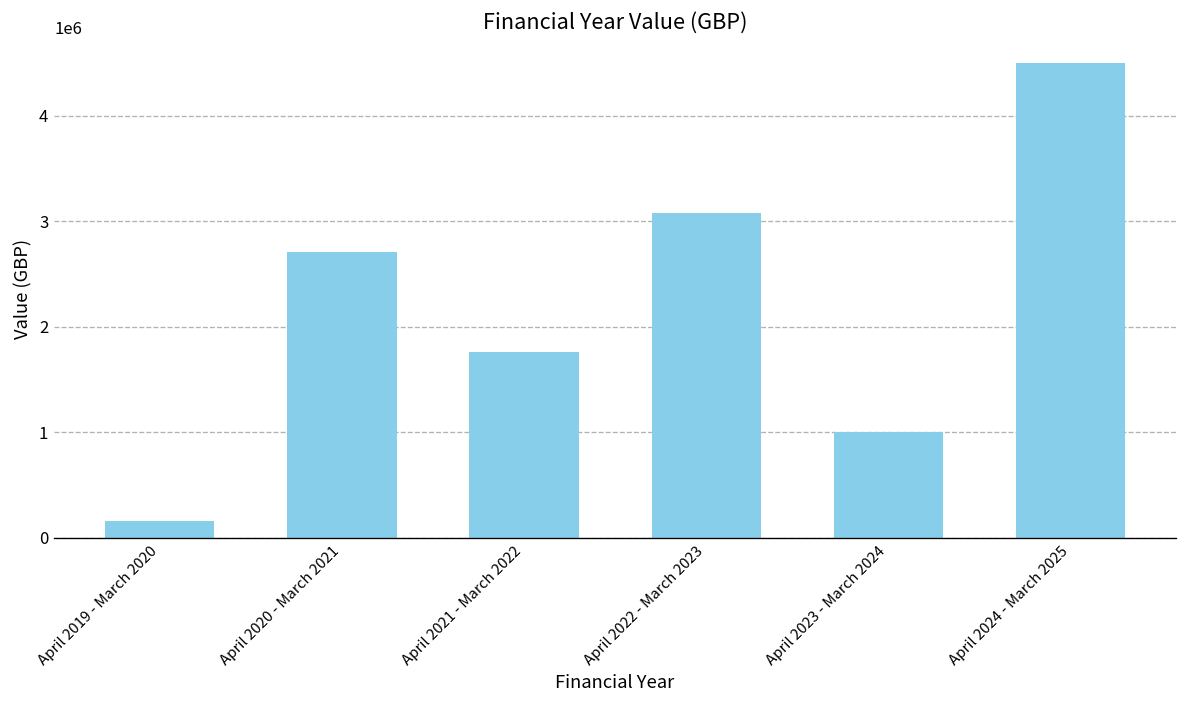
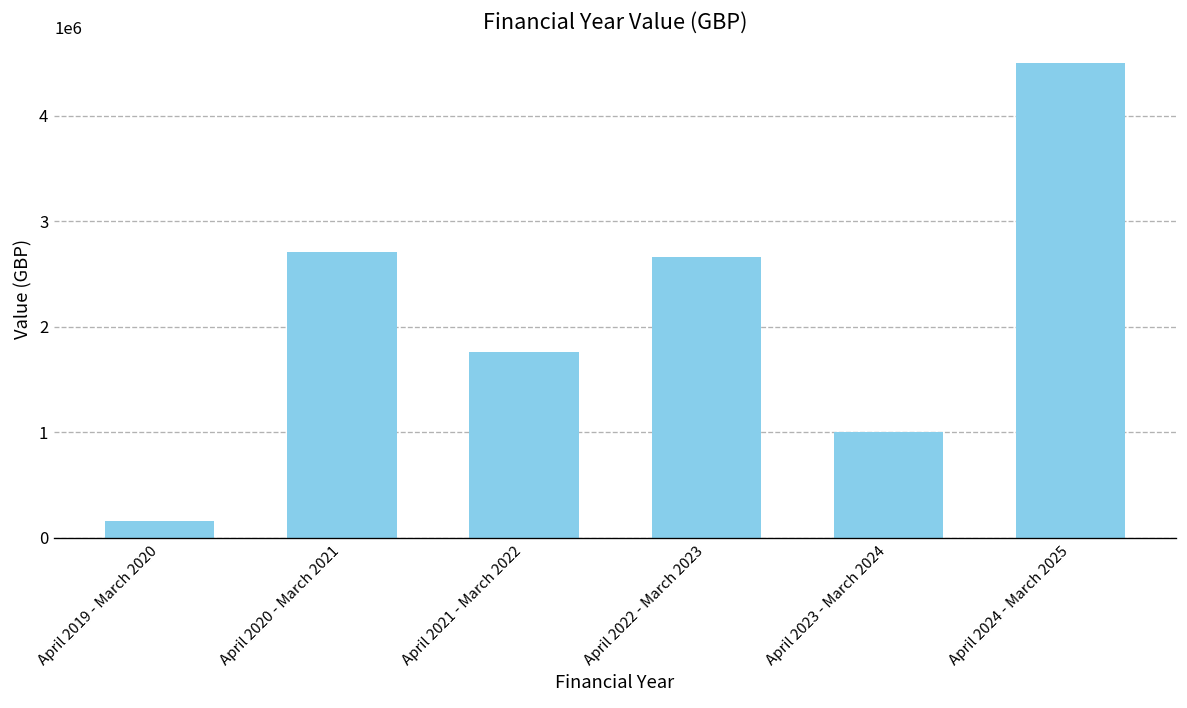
April 2022 - March 2023: 3100000 -> 2700000
